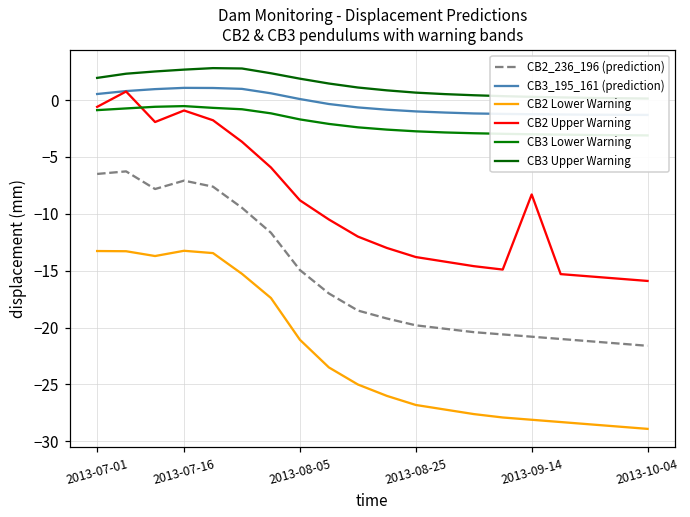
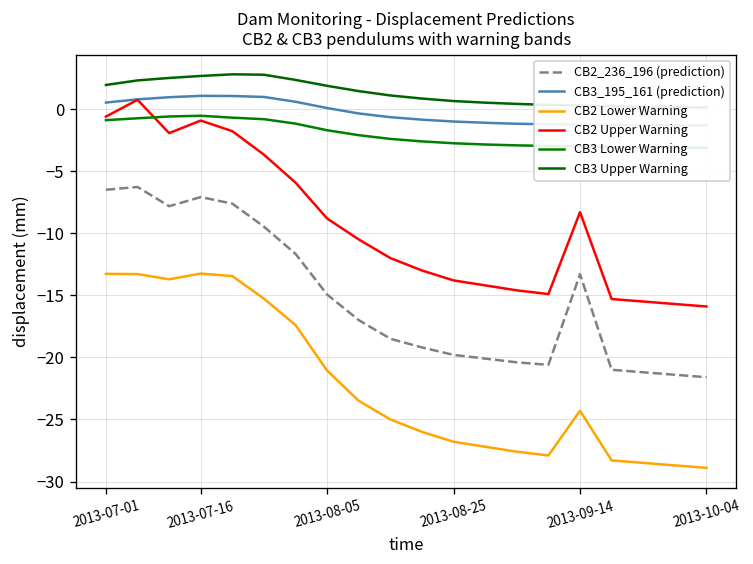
CB2_236_196 (prediction), 2013-09-14: -20.8 -> -13.3
CB2 Lower Warning, 2013-09-14: -28.1 -> -24.3
